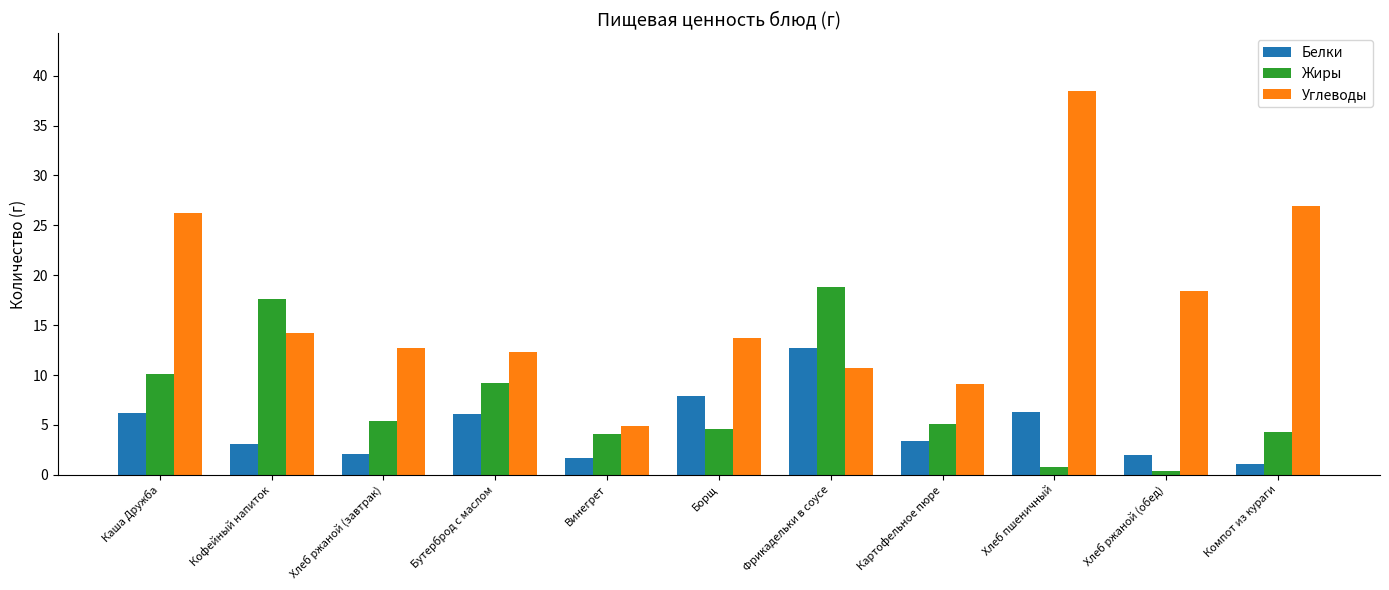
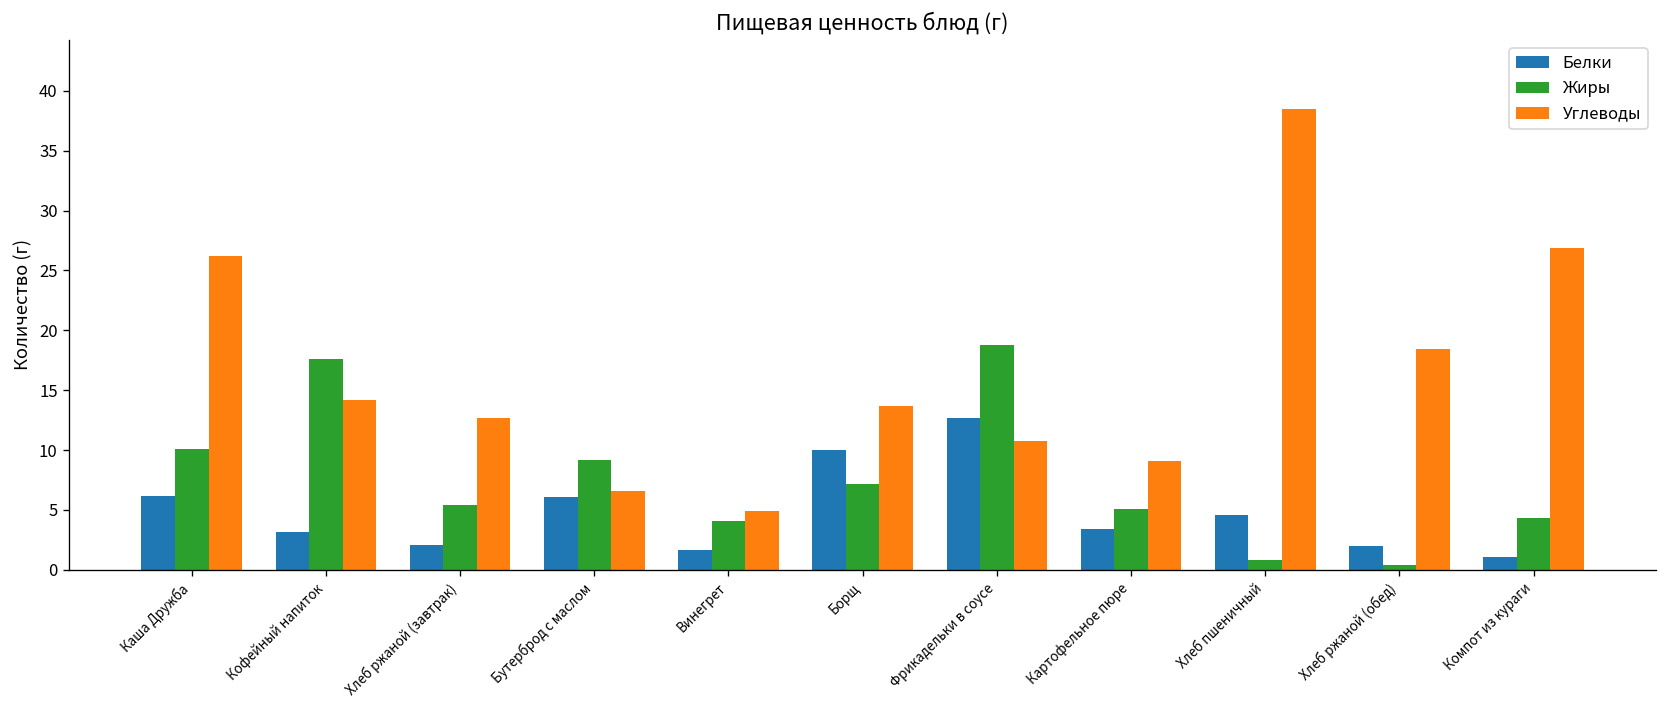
Углеводы, Бутерброд с маслом: 12 -> 7
Белки, Борщ: 8 -> 10
Жиры, Борщ: 5 -> 7
Белки, Хлеб пшеничный: 6 -> 5
